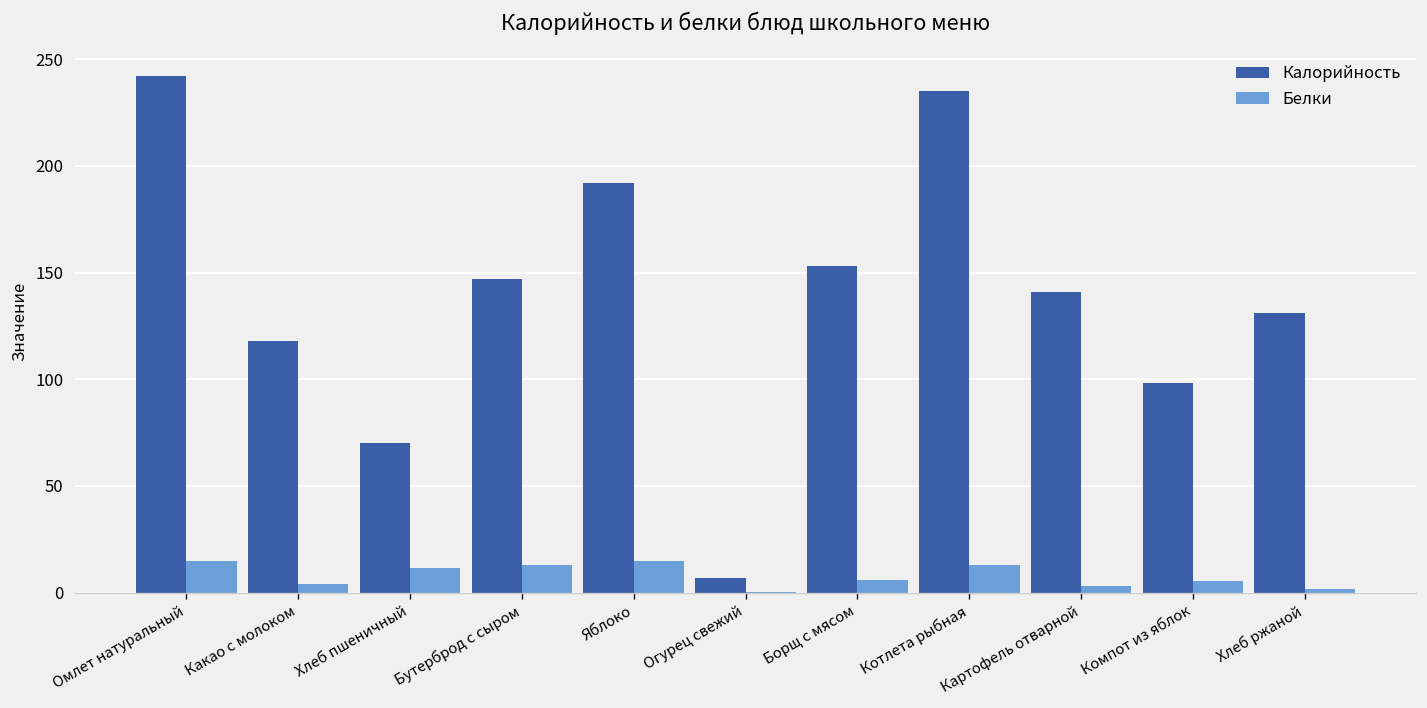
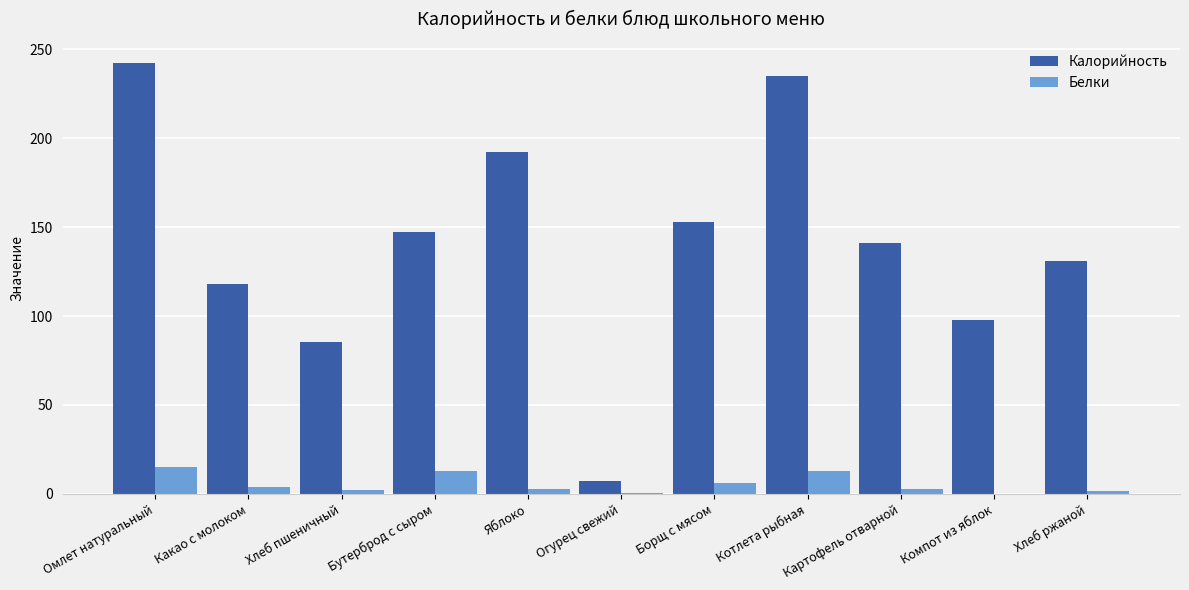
Калорийность, Хлеб пшеничный: 70 -> 86
Белки, Хлеб пшеничный: 12 -> 2
Белки, Яблоко: 15 -> 3
Белки, Компот из яблок: 6 -> 0
